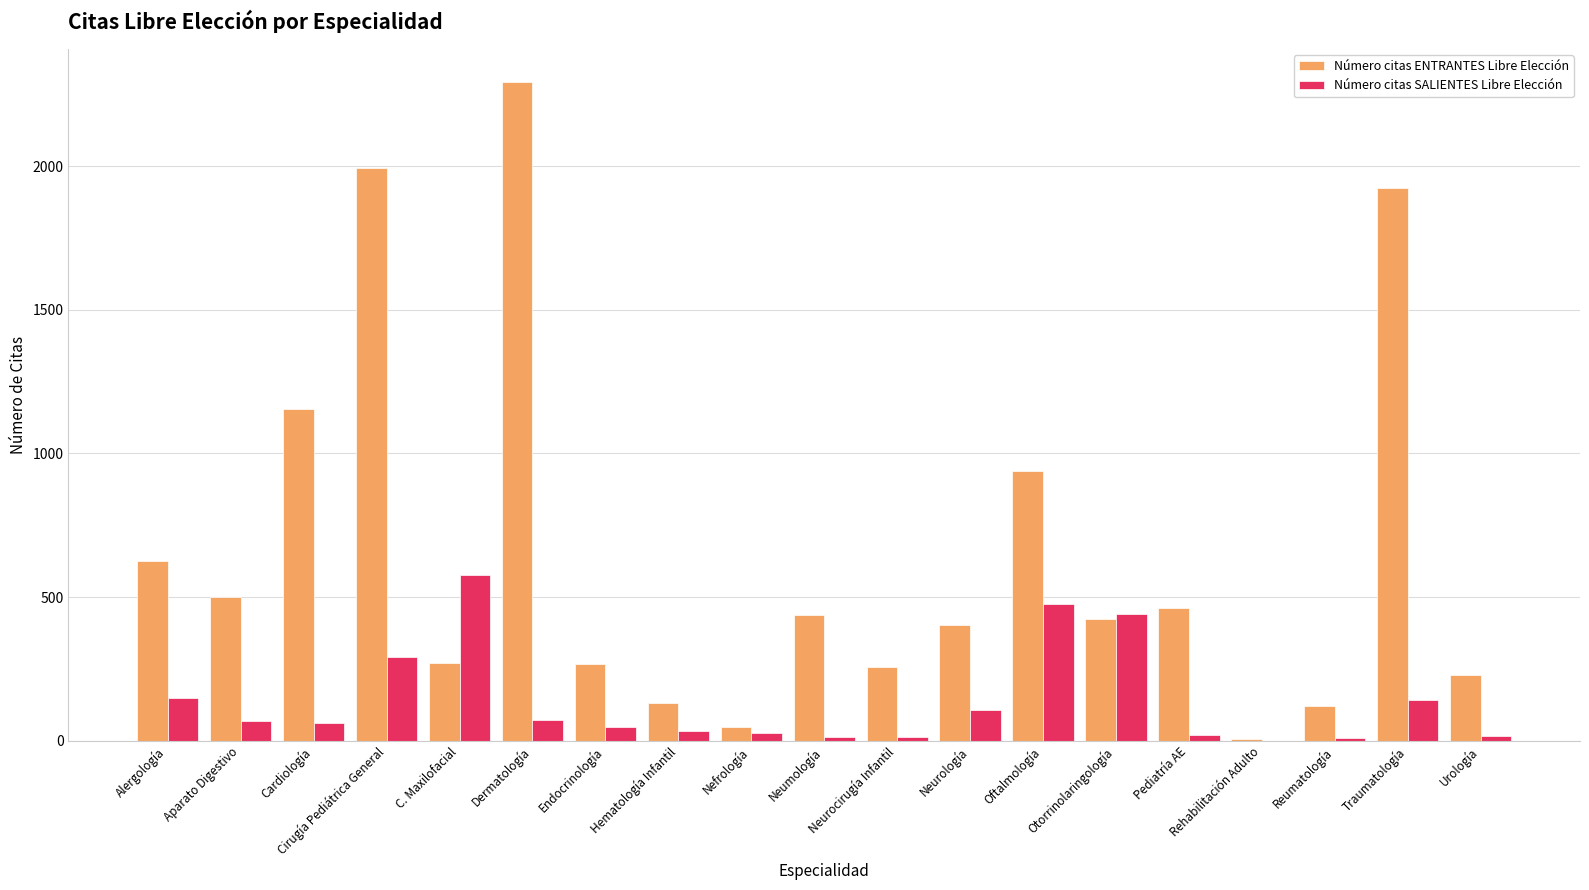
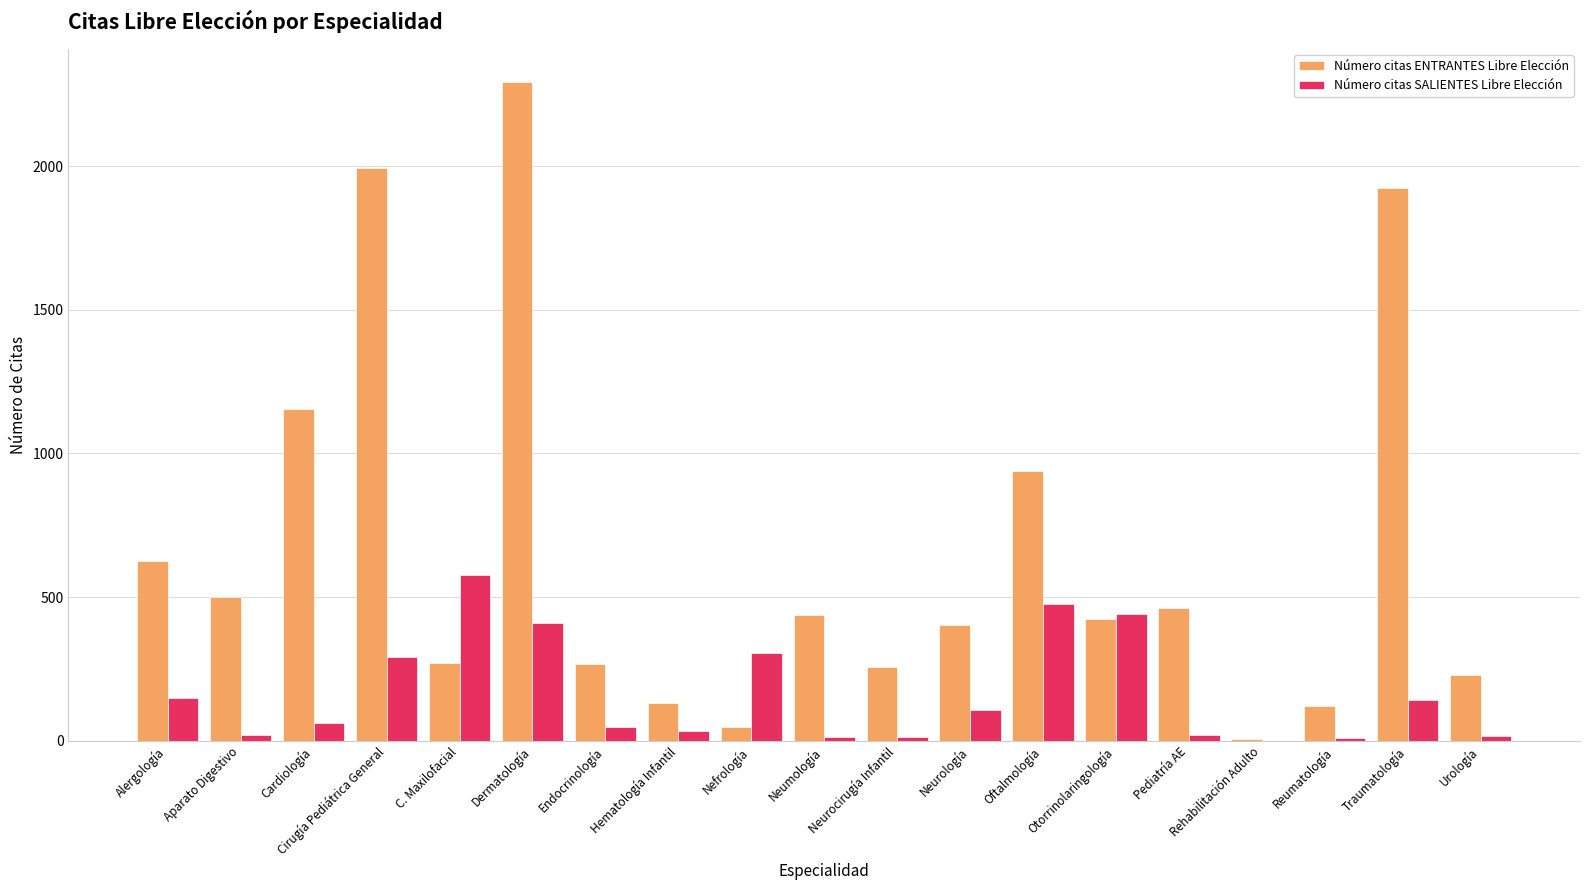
Número citas SALIENTES Libre Elección, Aparato Digestivo: 70 -> 20
Número citas SALIENTES Libre Elección, Dermatología: 70 -> 410
Número citas SALIENTES Libre Elección, Nefrología: 30 -> 310
